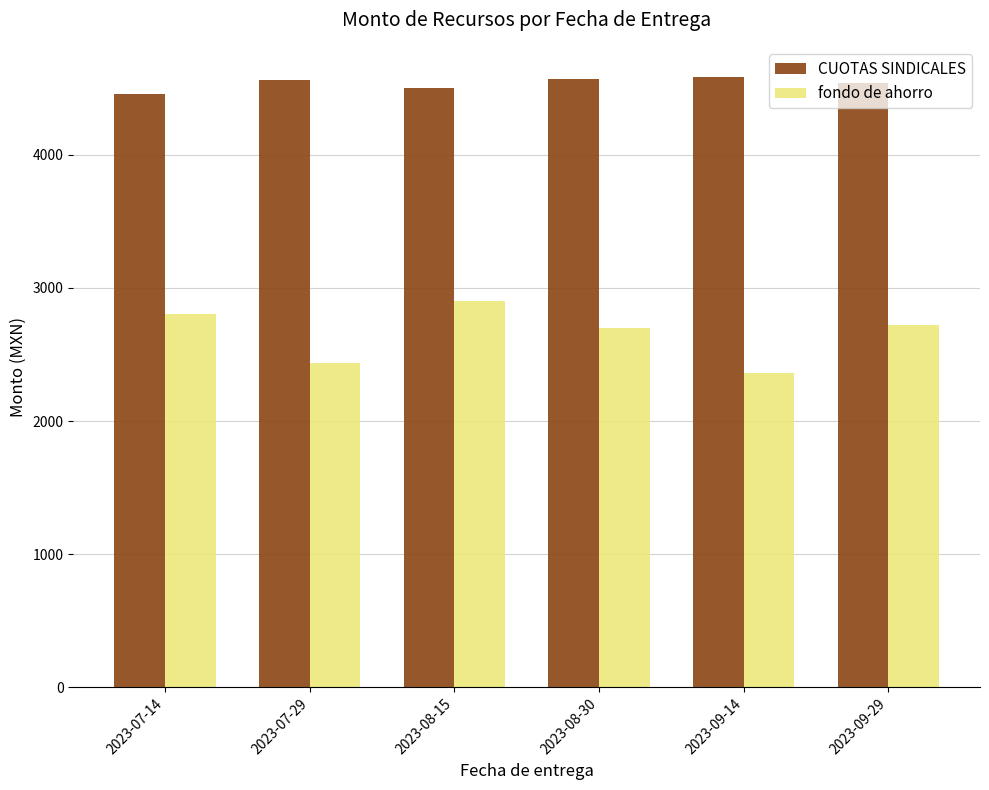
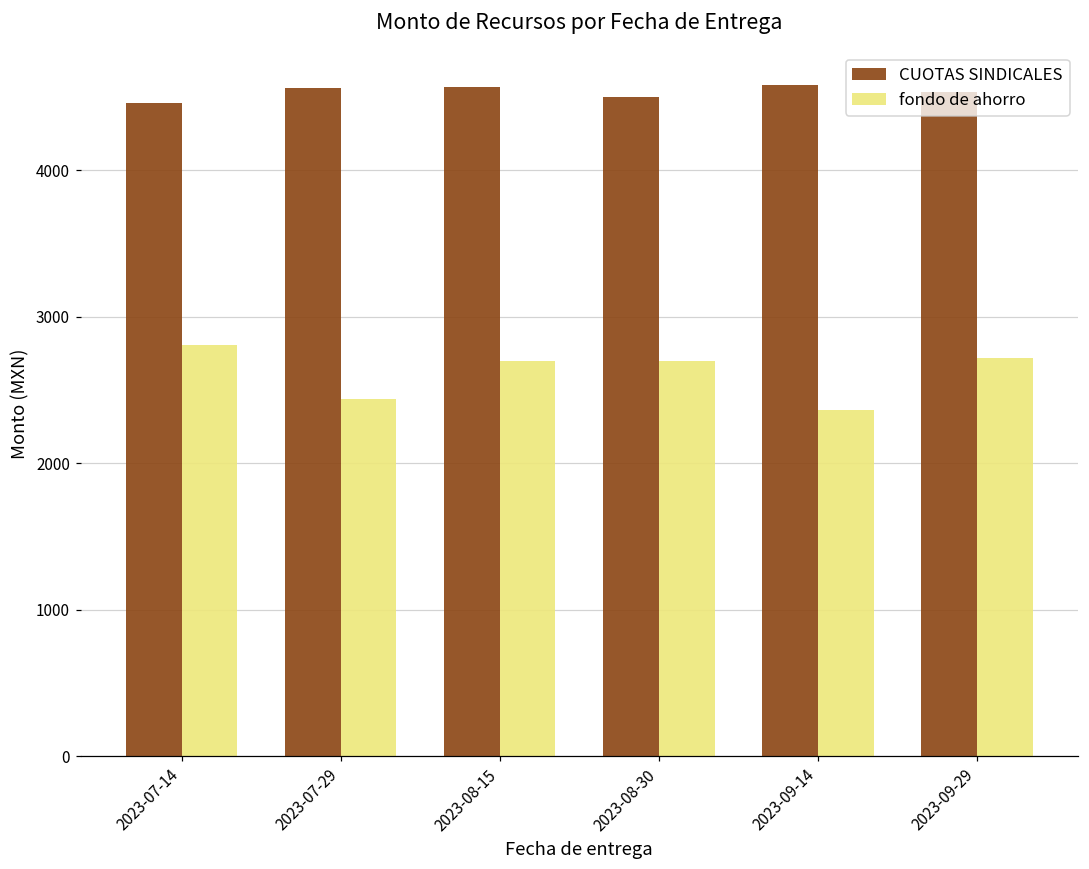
CUOTAS SINDICALES, 2023-08-15: 4500 -> 4570
fondo de ahorro, 2023-08-15: 2900 -> 2700
CUOTAS SINDICALES, 2023-08-30: 4570 -> 4500
